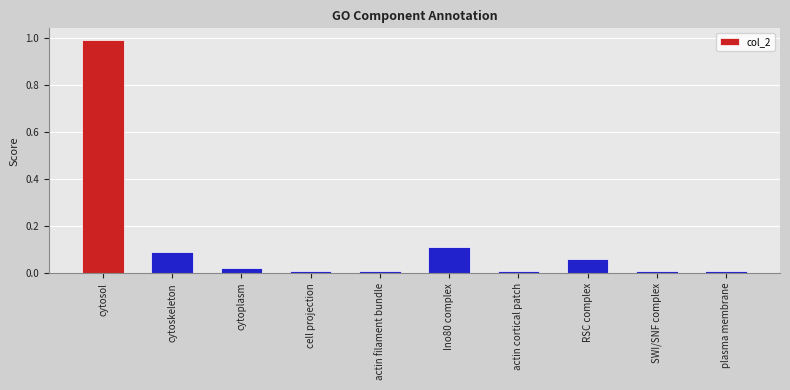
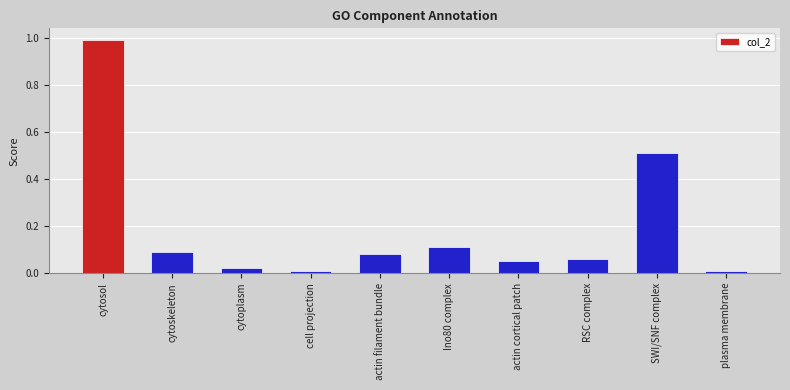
actin filament bundle: 0.01 -> 0.08
actin cortical patch: 0.01 -> 0.05
SWI/SNF complex: 0.01 -> 0.51
